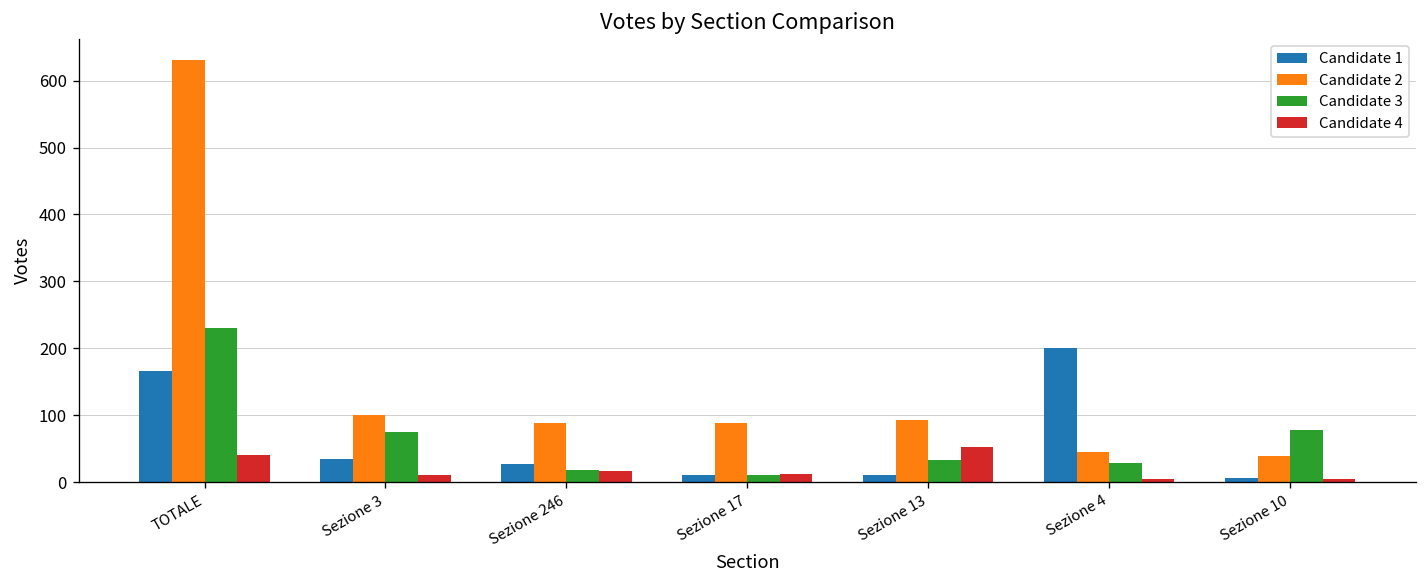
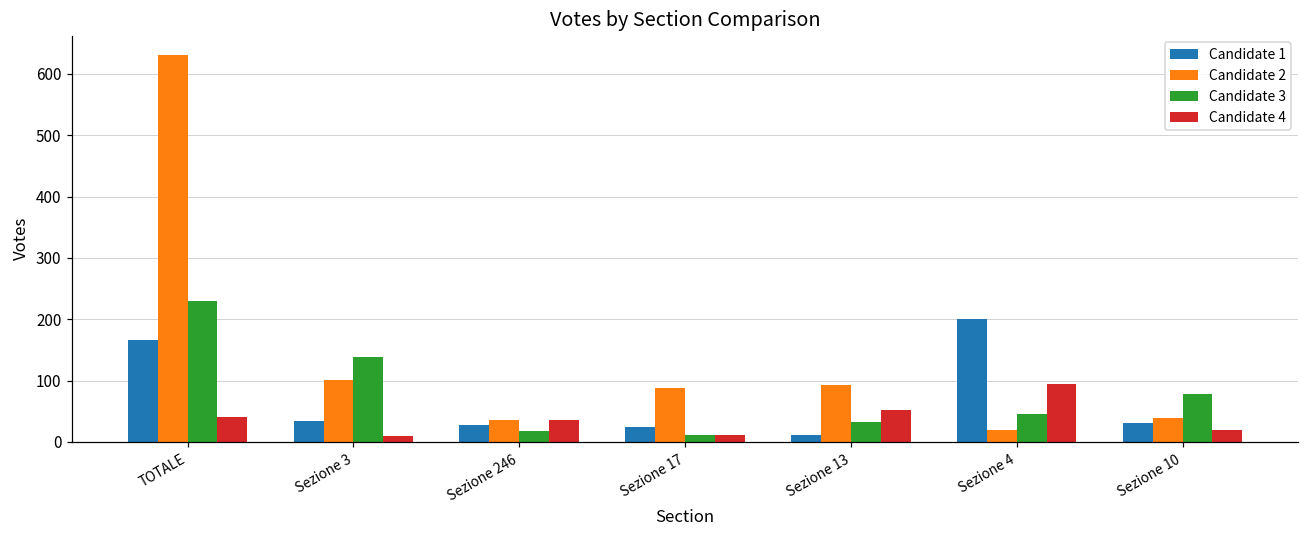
Candidate 3, Sezione 3: 80 -> 140
Candidate 2, Sezione 246: 90 -> 40
Candidate 4, Sezione 246: 20 -> 40
Candidate 1, Sezione 17: 10 -> 30
Candidate 2, Sezione 4: 50 -> 20
Candidate 3, Sezione 4: 30 -> 50
Candidate 4, Sezione 4: 10 -> 100
Candidate 1, Sezione 10: 10 -> 30
Candidate 4, Sezione 10: 0 -> 20
